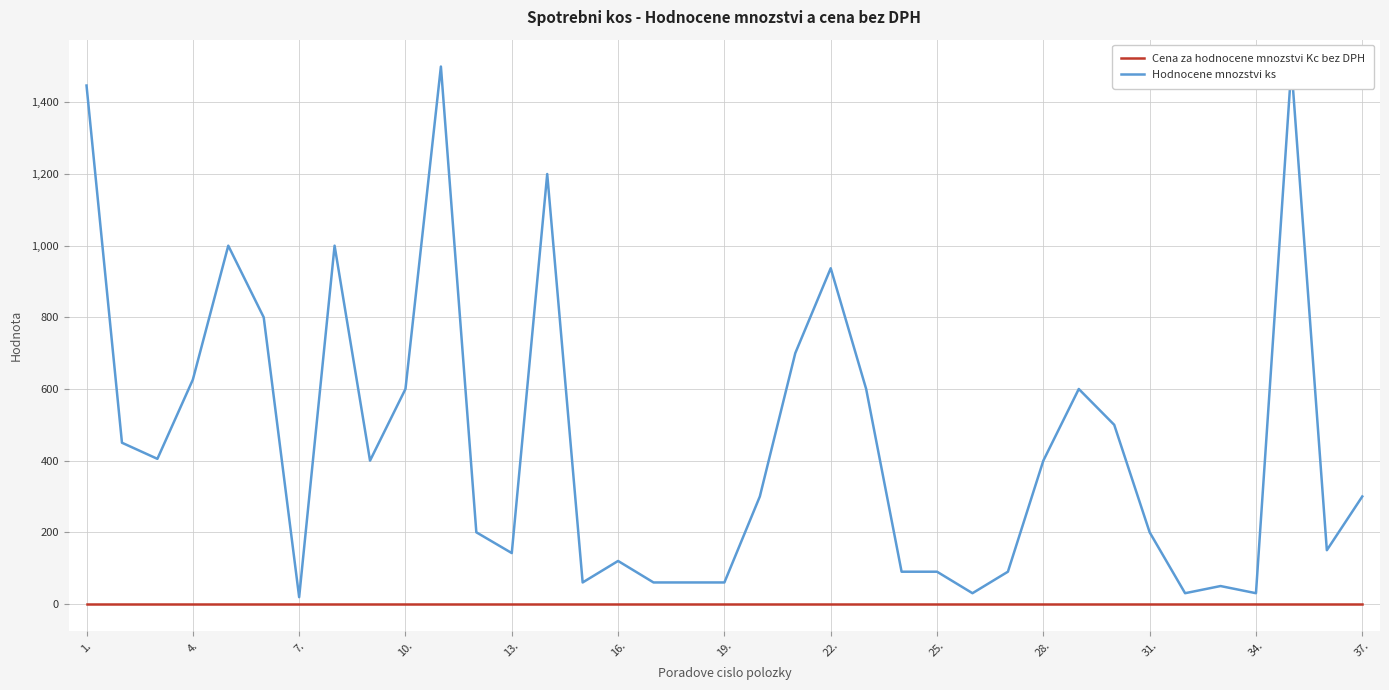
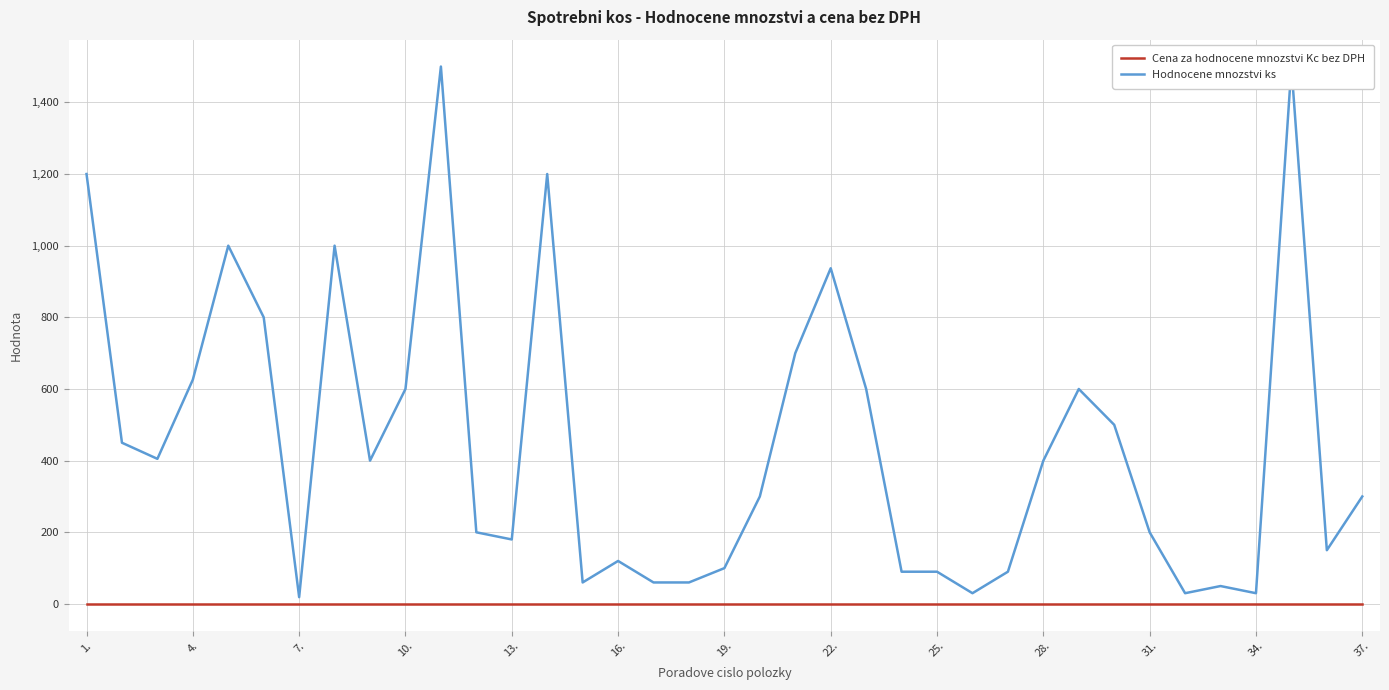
Hodnocene mnozstvi ks, 1.: 1,450 -> 1,200
Hodnocene mnozstvi ks, 13.: 140 -> 180
Hodnocene mnozstvi ks, 19.: 60 -> 100
